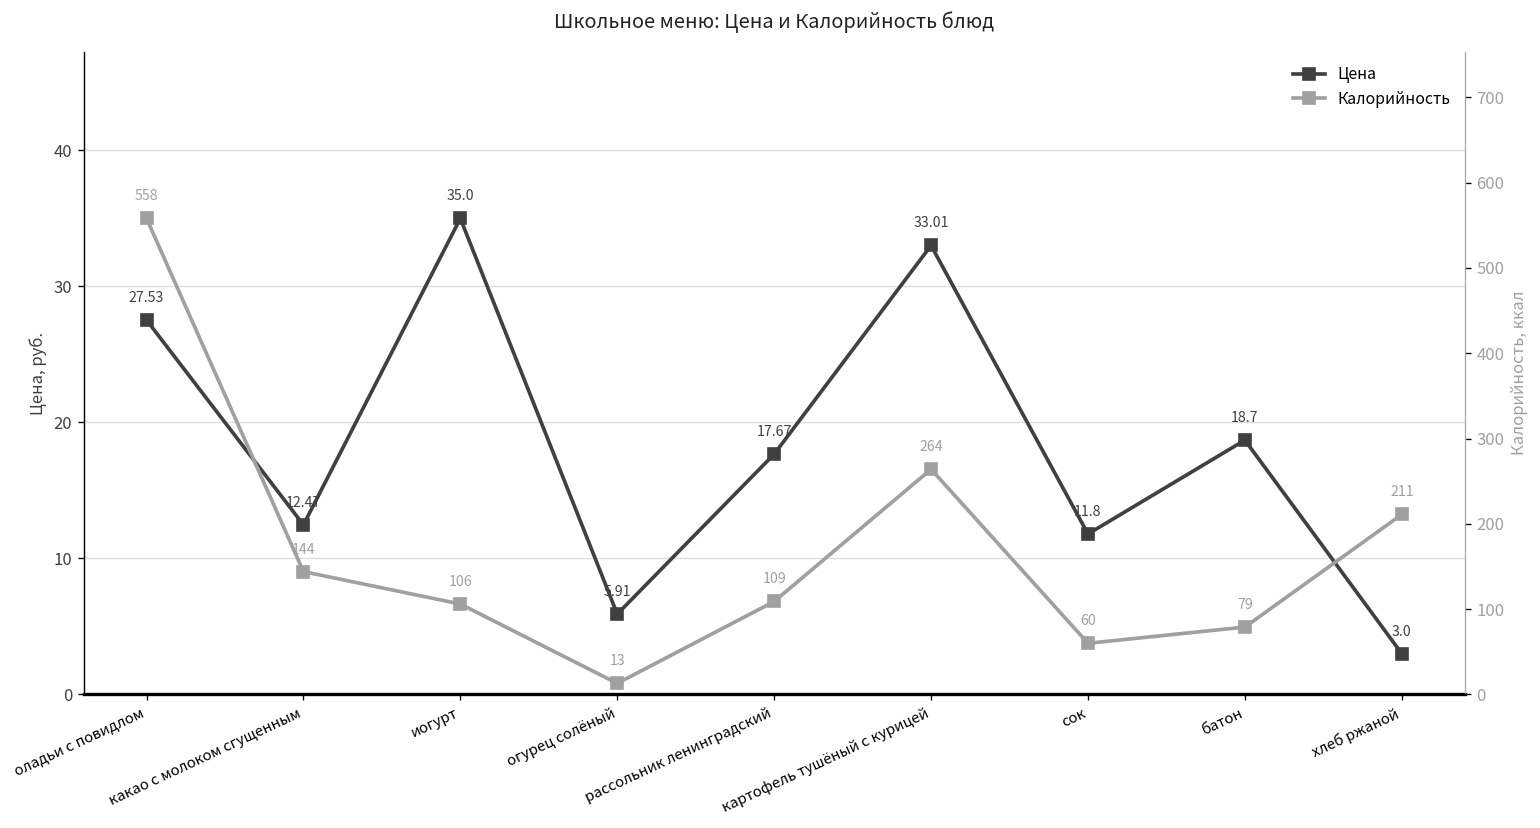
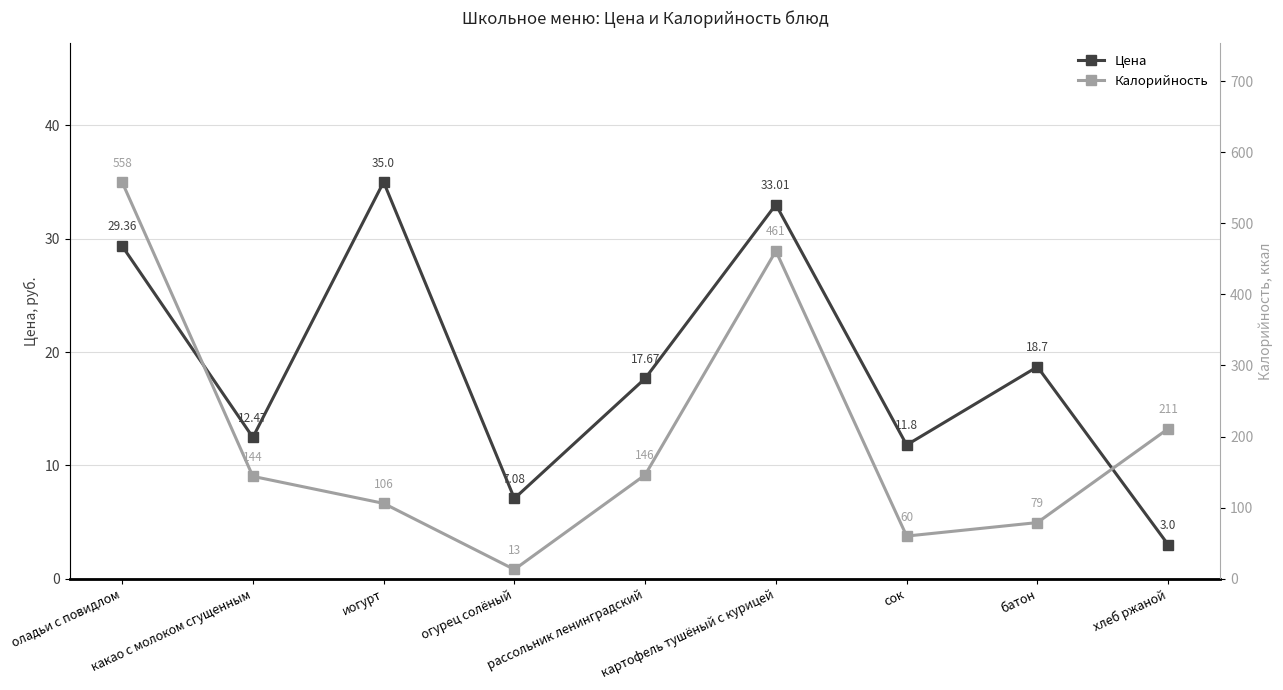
Цена, оладьи с повидлом: 27.53 -> 29.36
Цена, огурец солёный: 5.91 -> 7.08
Калорийность, рассольник ленинградский: 109 -> 146
Калорийность, картофель тушёный с курицей: 264 -> 461
